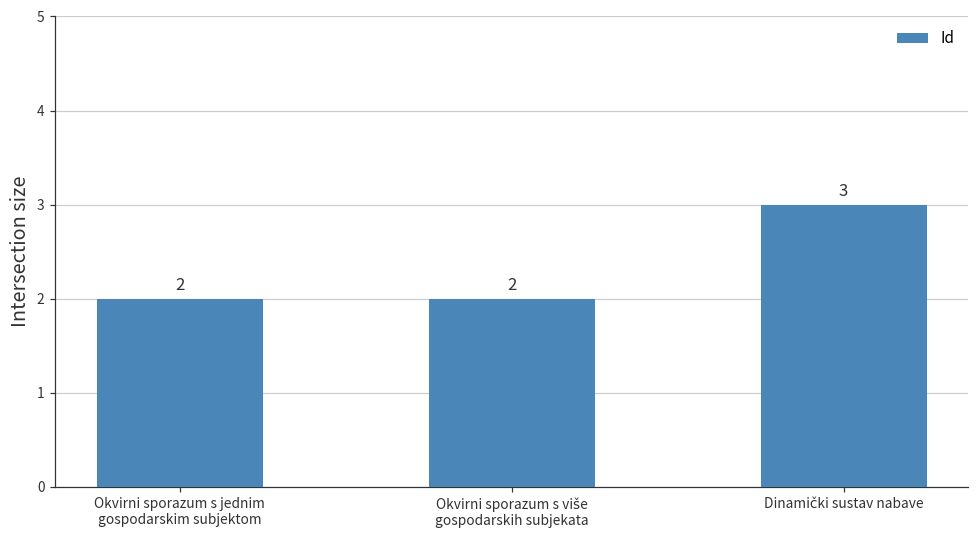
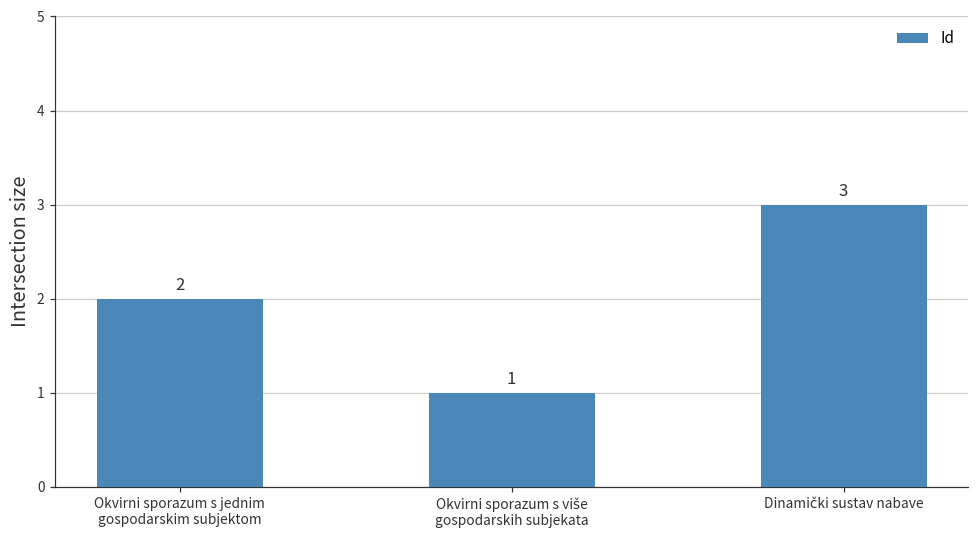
Okvirni sporazum s više gospodarskih subjekata: 2 -> 1
